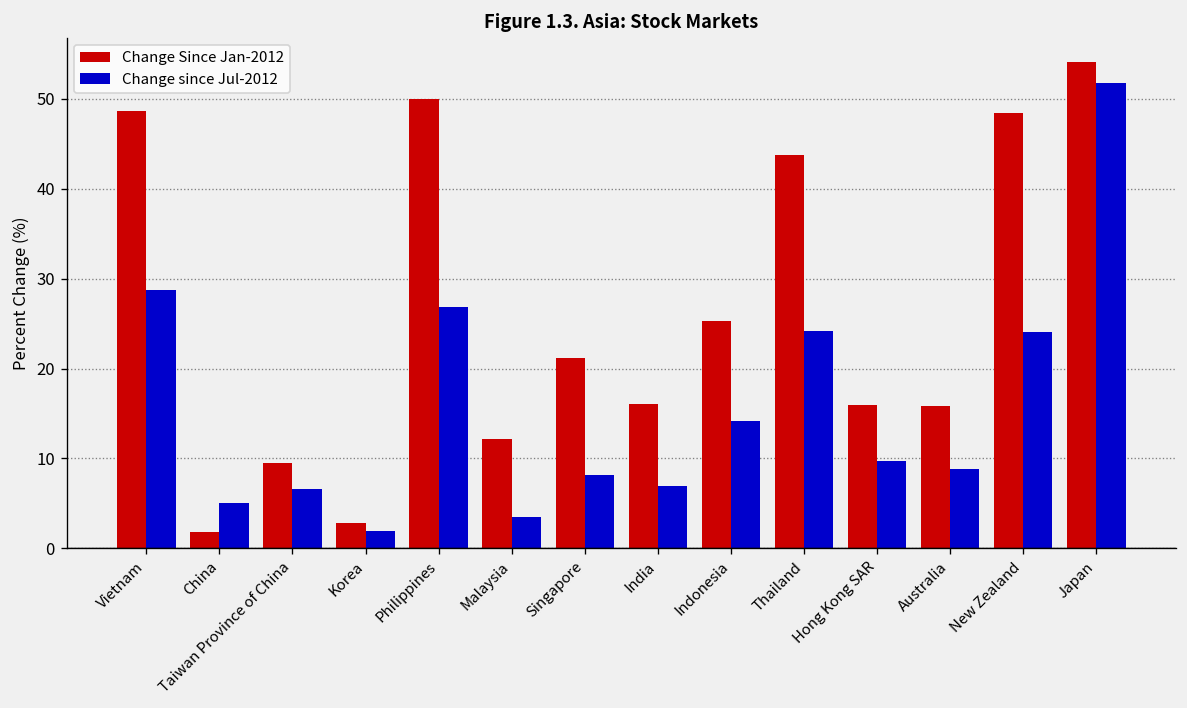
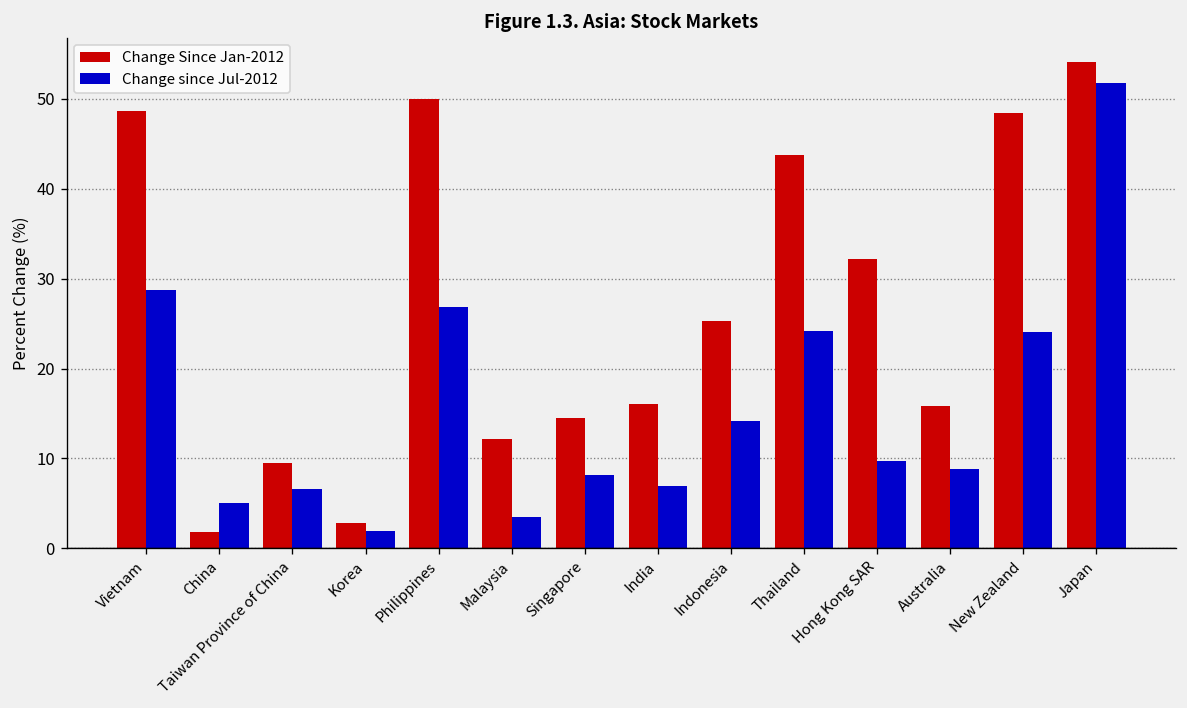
Change Since Jan-2012, Singapore: 21 -> 15
Change Since Jan-2012, Hong Kong SAR: 16 -> 32
